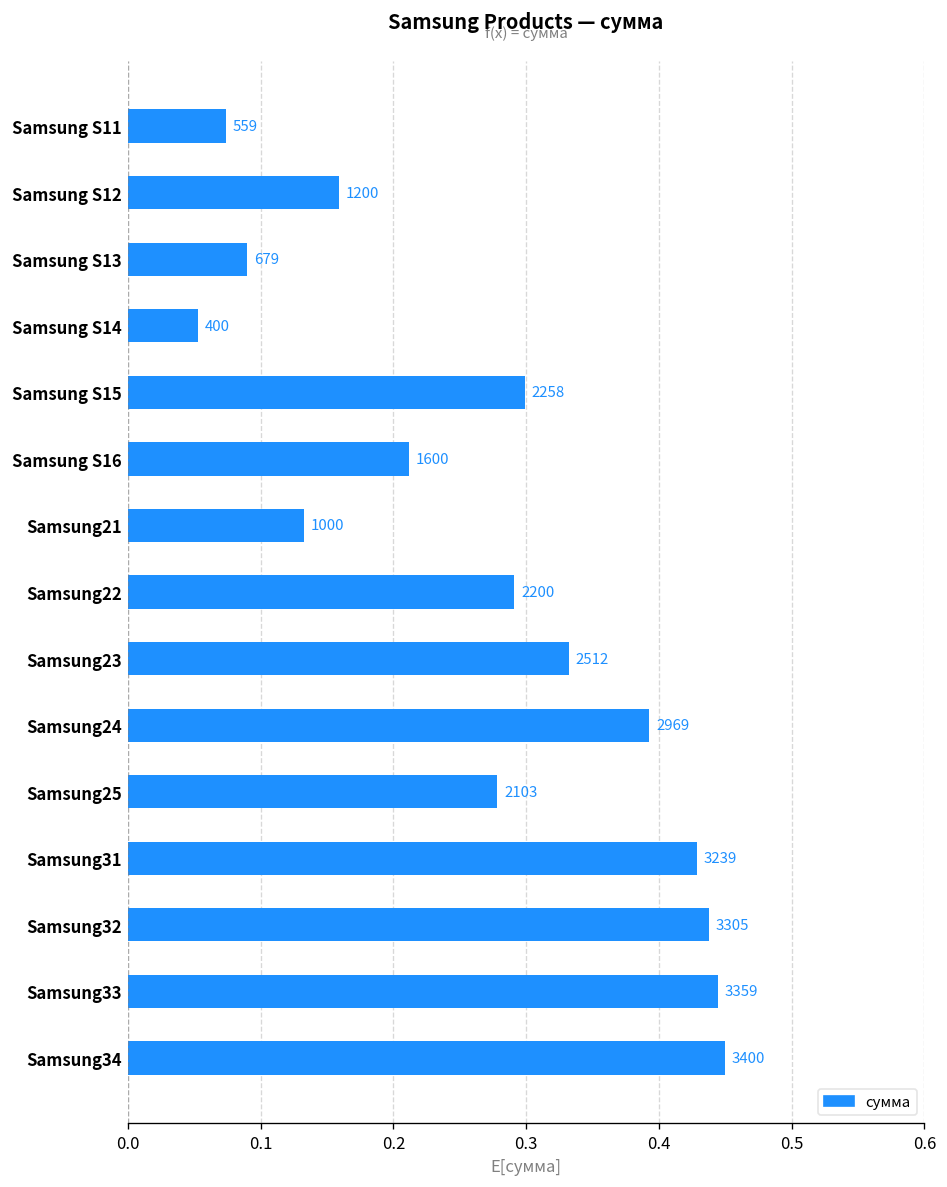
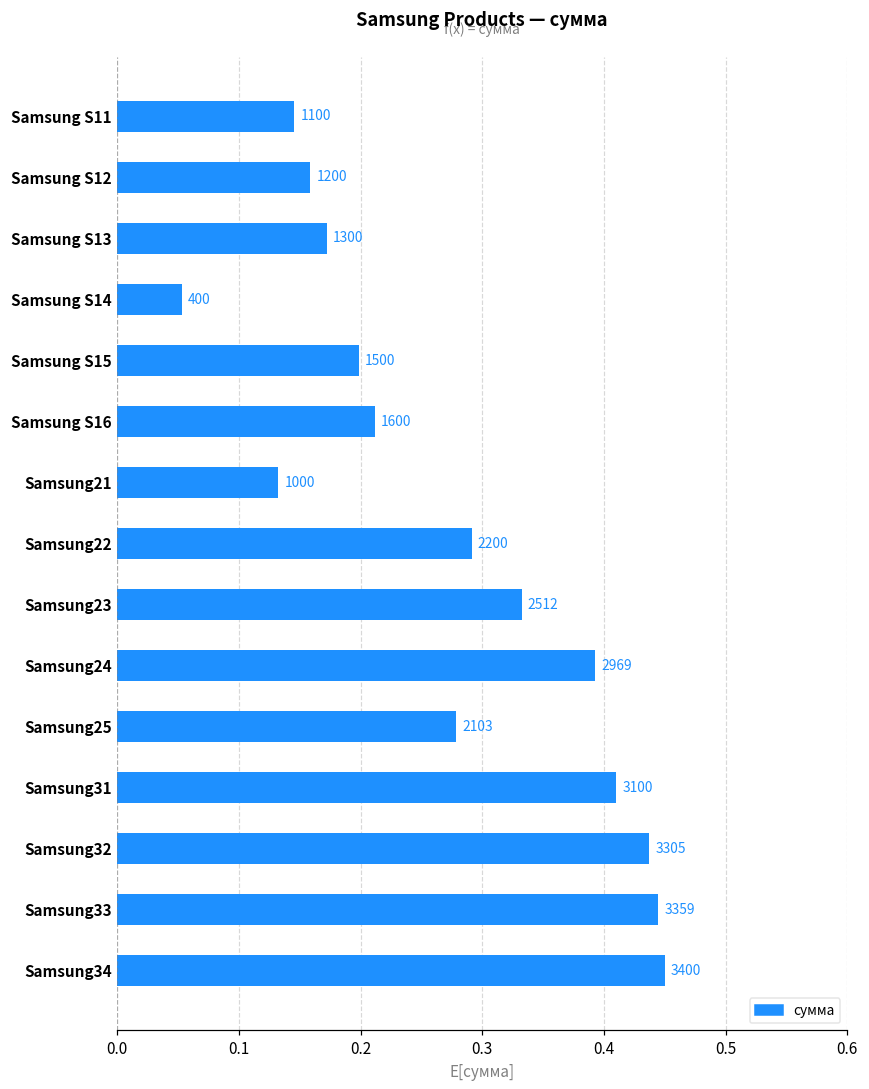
Samsung S11: 559 -> 1100
Samsung S13: 679 -> 1300
Samsung S15: 2258 -> 1500
Samsung31: 3239 -> 3100
